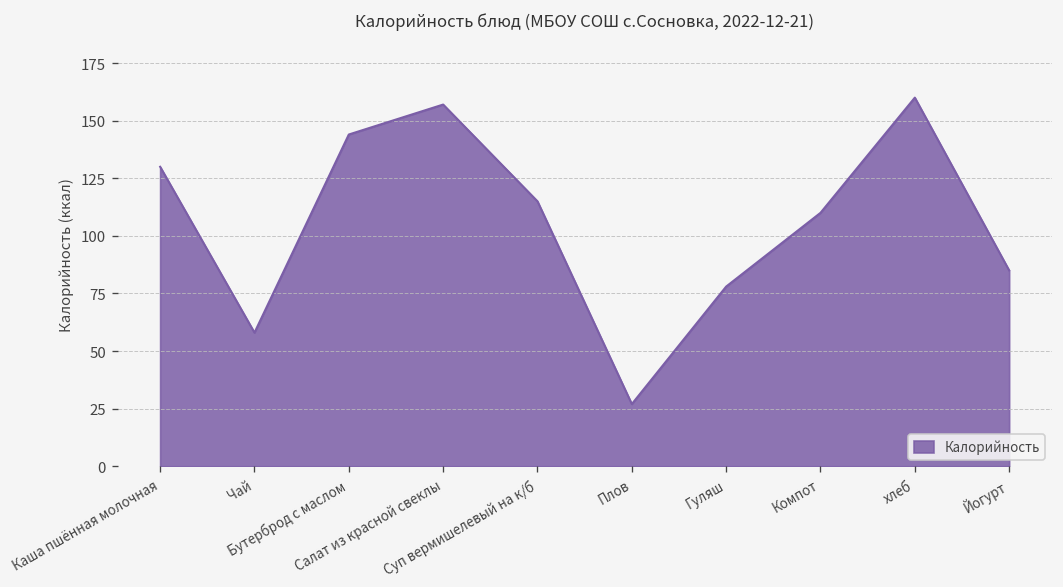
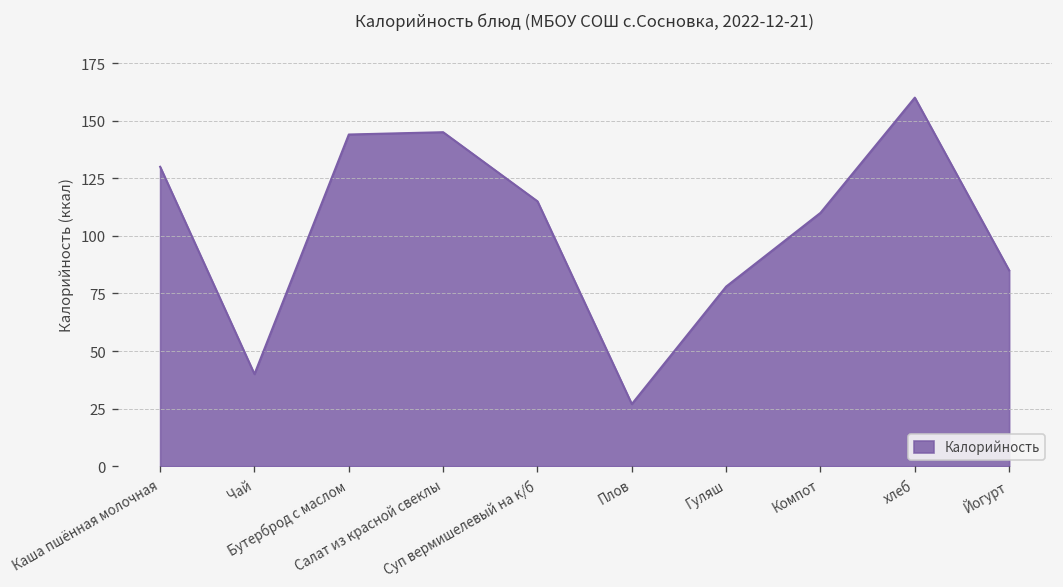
Чай: 58 -> 40
Салат из красной свеклы: 157 -> 145
